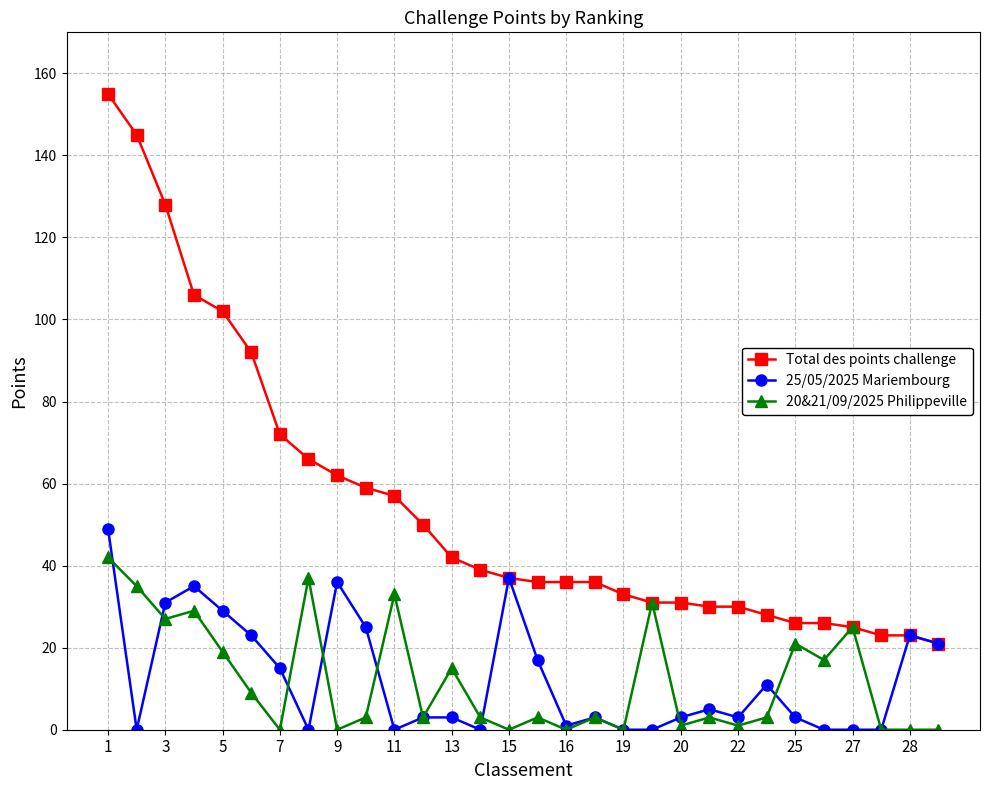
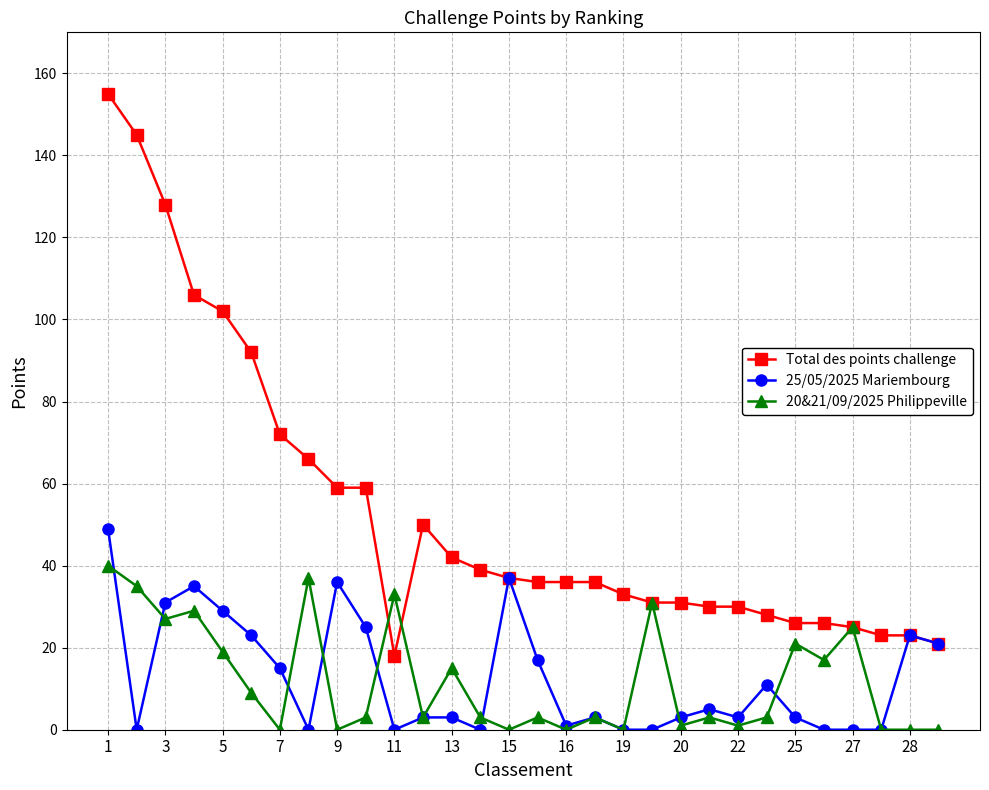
20&21/09/2025 Philippeville, 1: 42 -> 40
Total des points challenge, 9: 62 -> 59
Total des points challenge, 11: 57 -> 18
